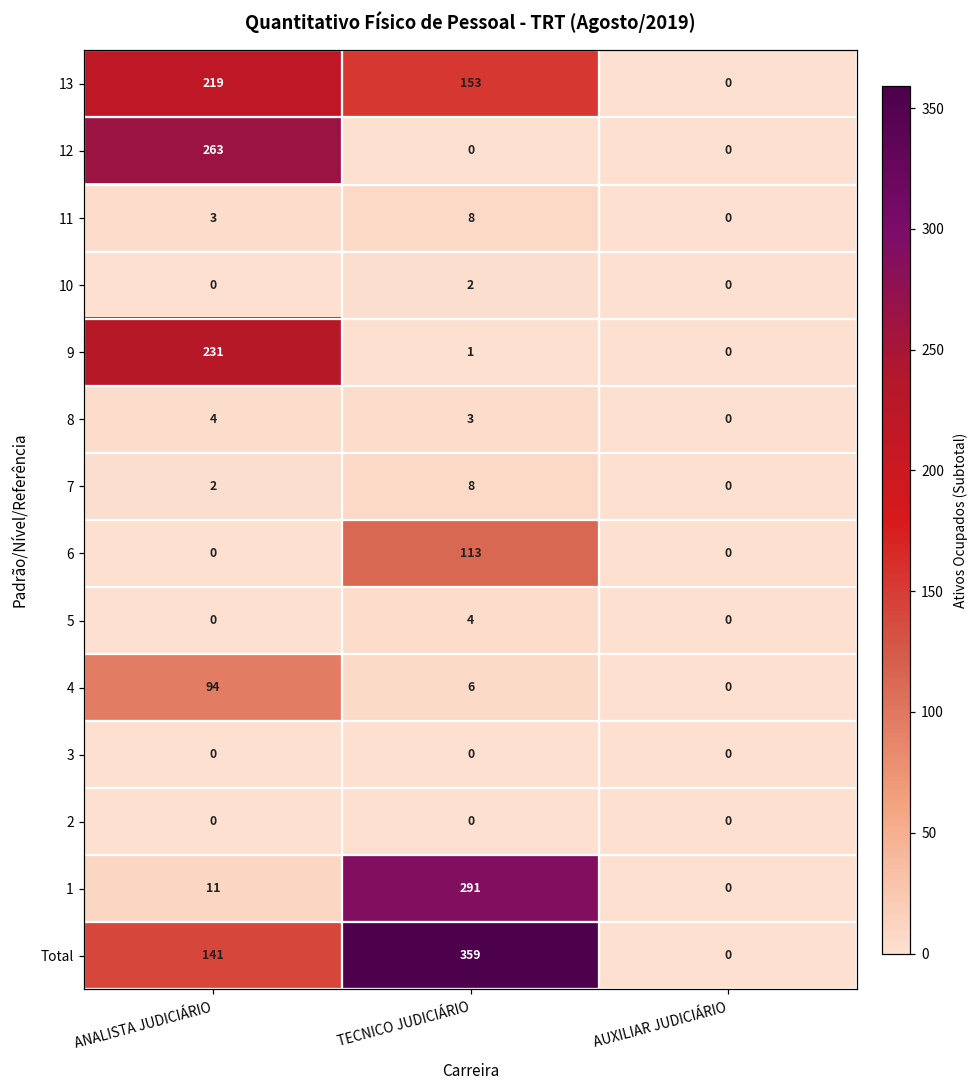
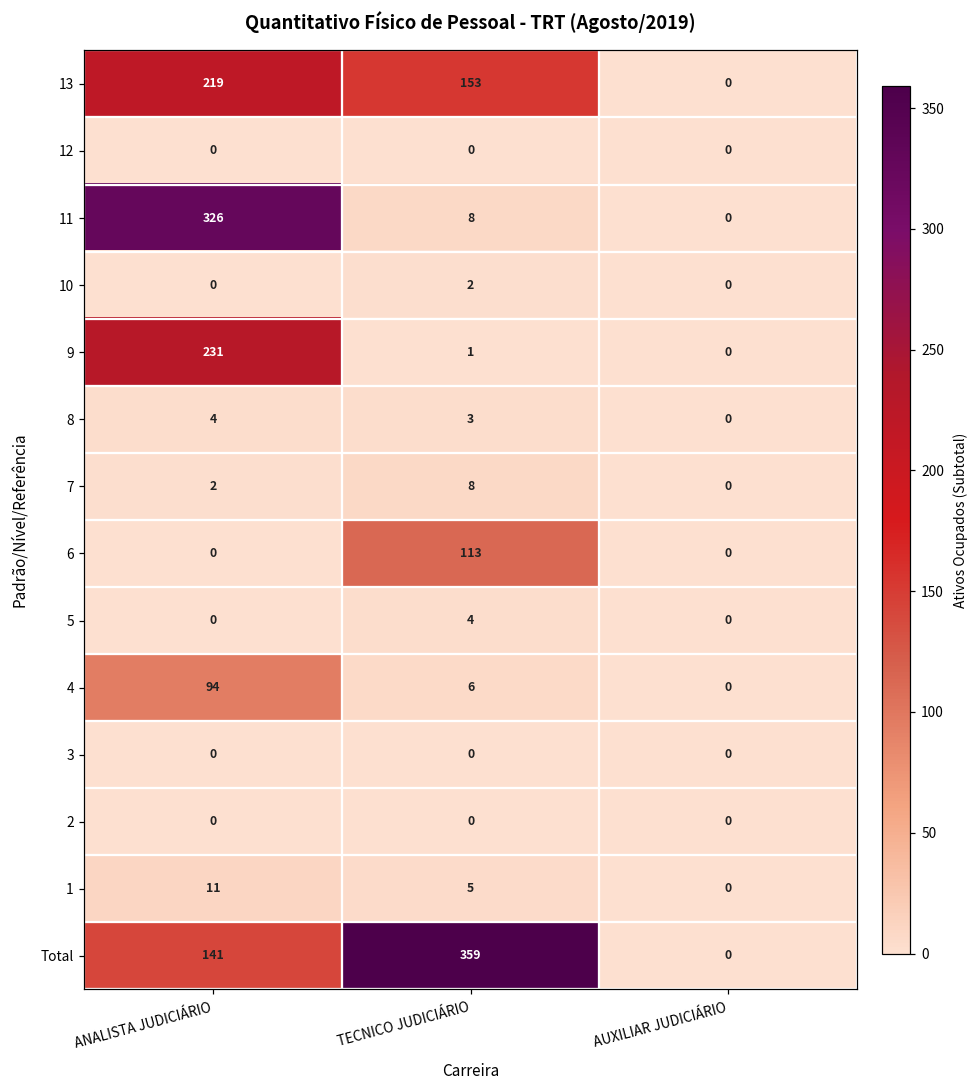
12, ANALISTA JUDICIÁRIO: 263 -> 0
11, ANALISTA JUDICIÁRIO: 3 -> 326
1, TECNICO JUDICIÁRIO: 291 -> 5
